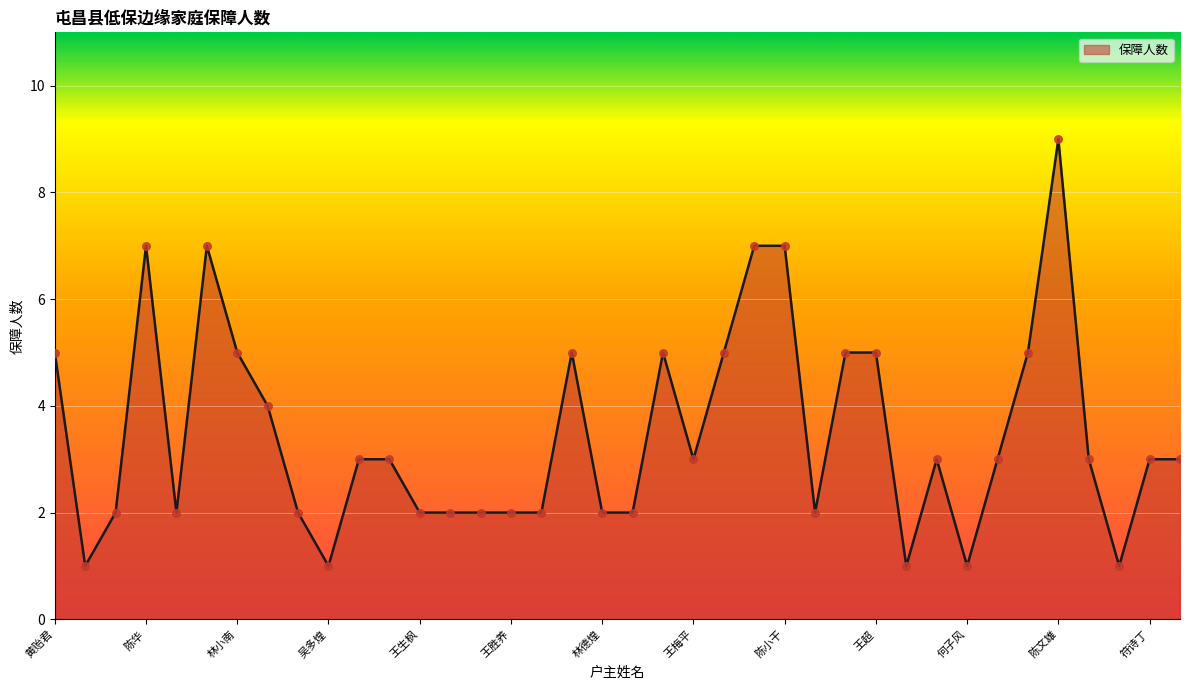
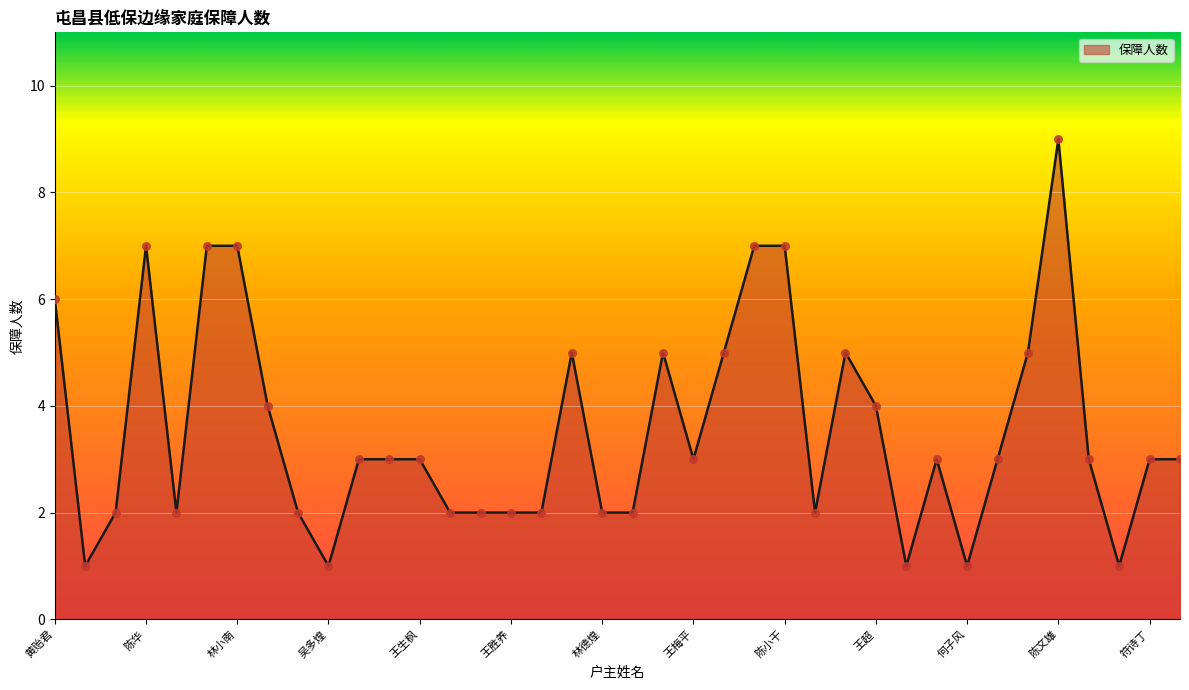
黄贻君: 5 -> 6
林小南: 5 -> 7
王生枫: 2 -> 3
王超: 5 -> 4
